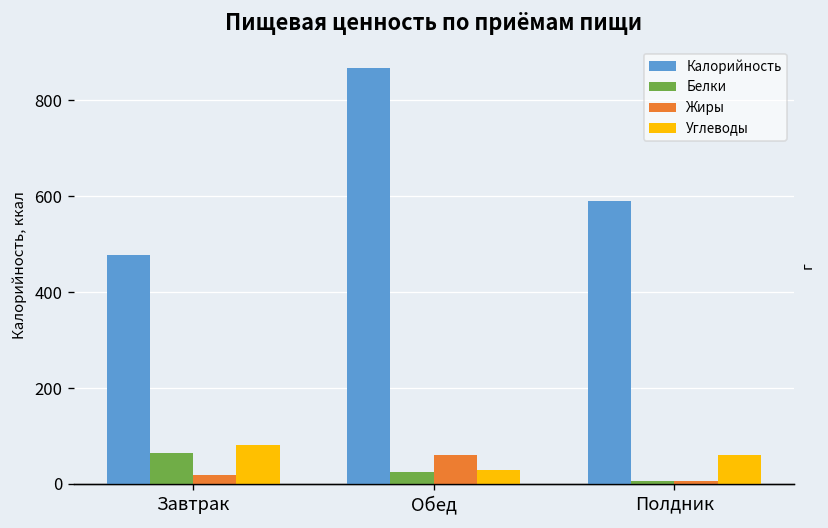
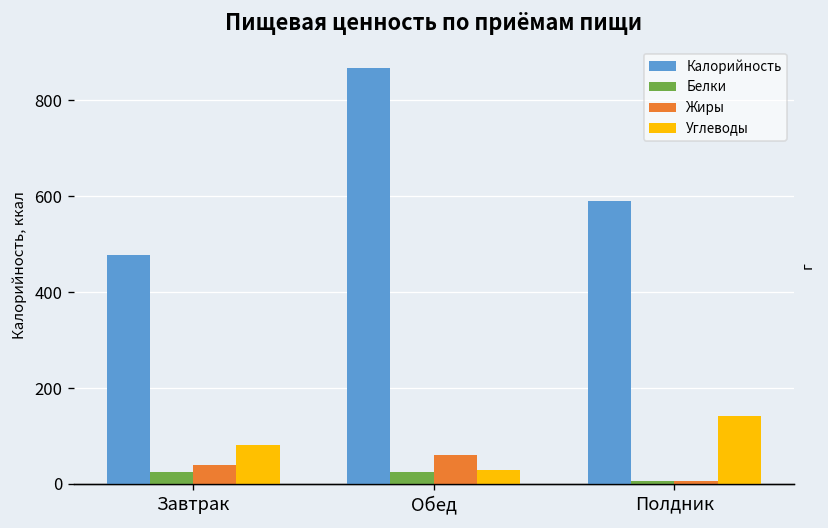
Белки, Завтрак: 60 -> 30
Жиры, Завтрак: 20 -> 40
Углеводы, Полдник: 60 -> 140
